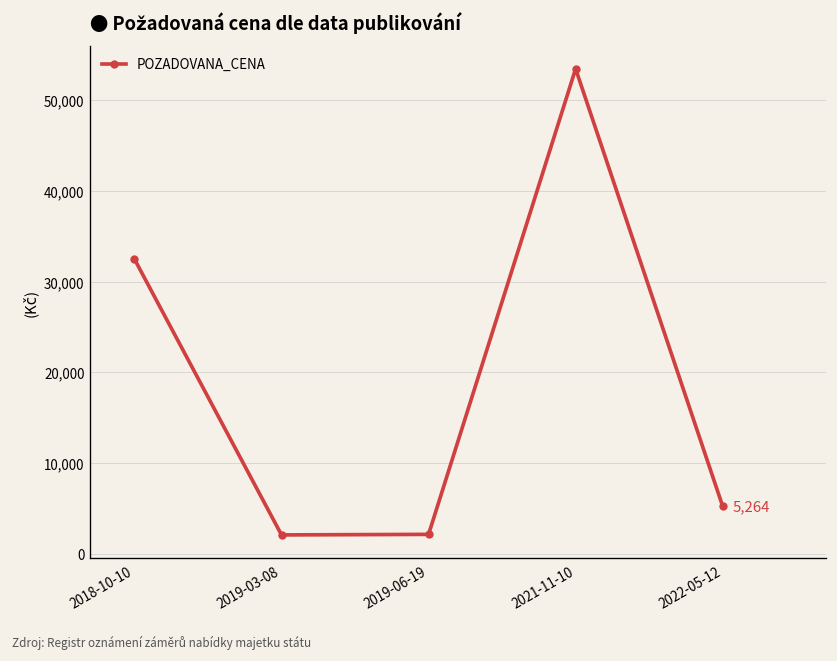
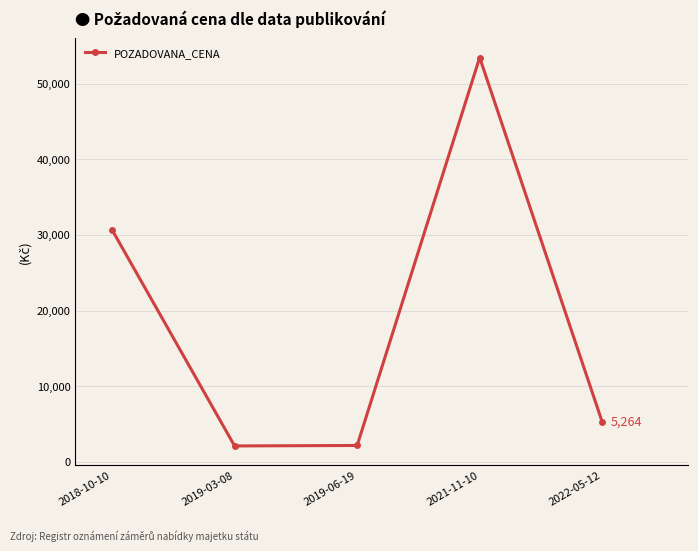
2018-10-10: 32,000 -> 31,000
